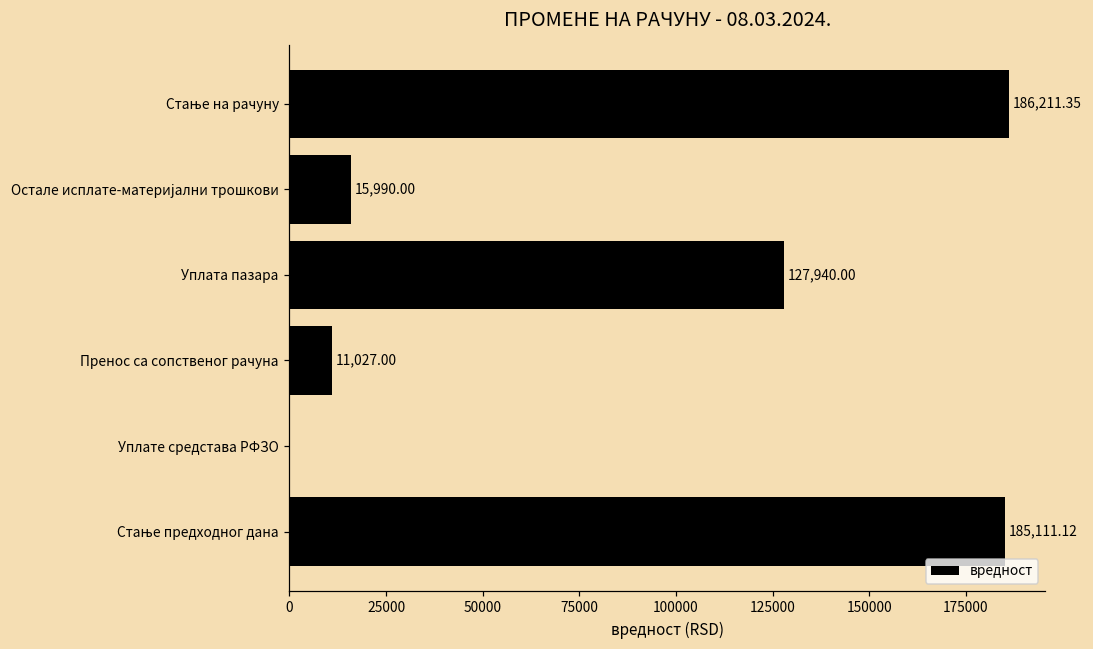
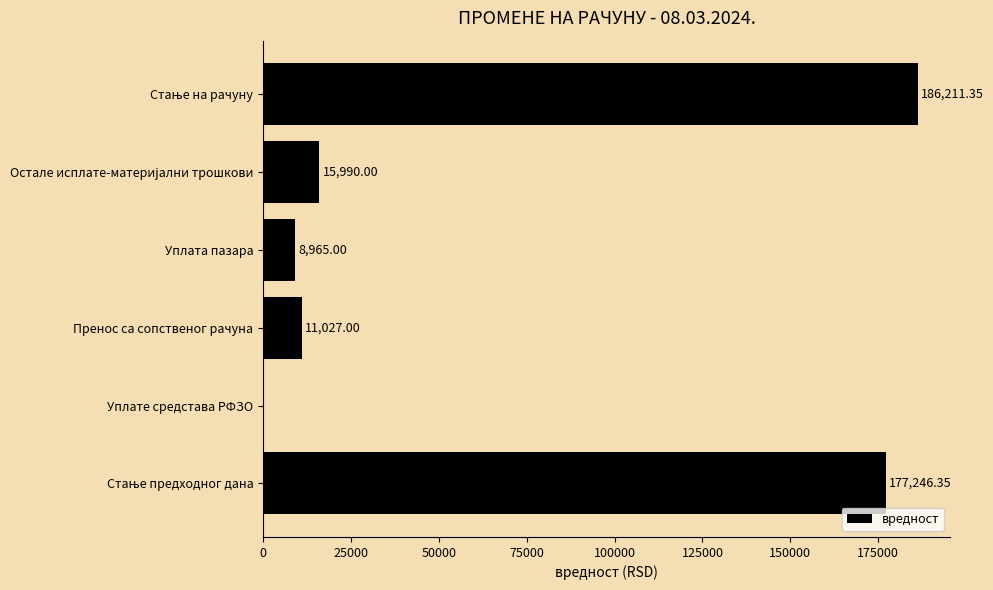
Уплата пазара: 127,940.00 -> 8,965.00
Стање предходног дана: 185,111.12 -> 177,246.35
